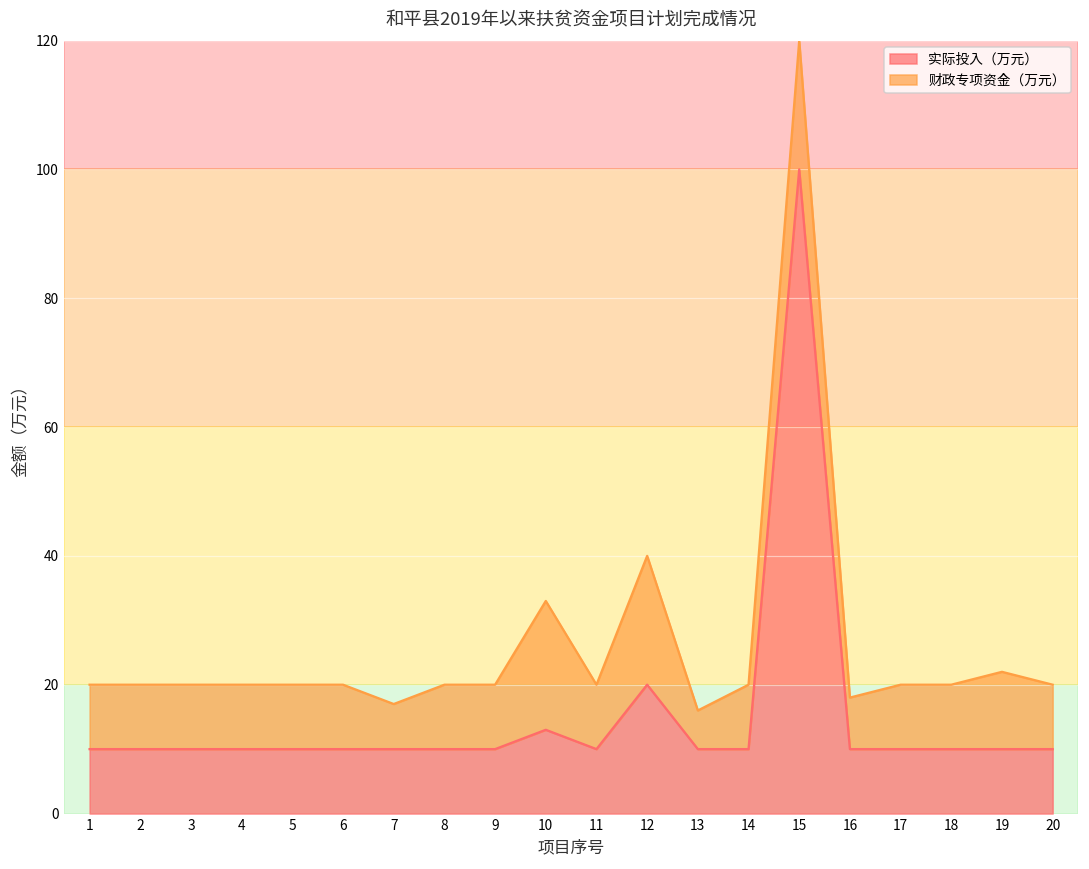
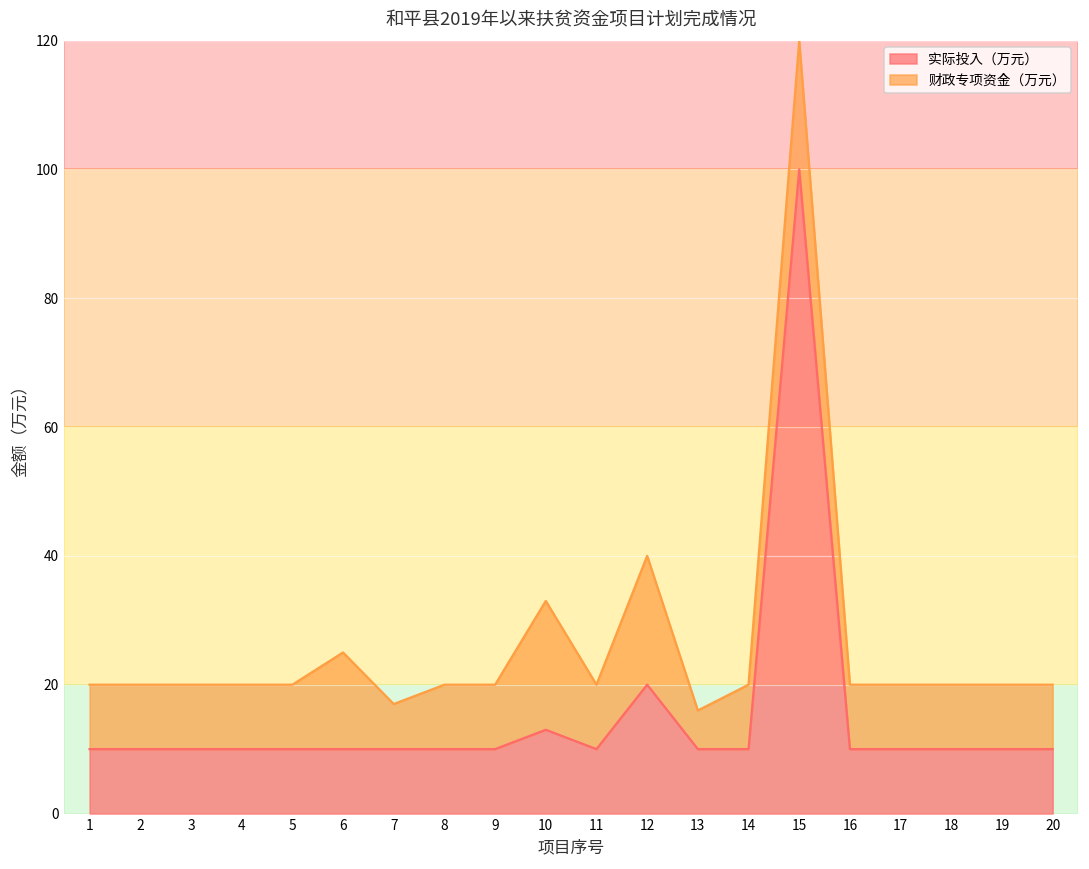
财政专项资金（万元）, 6: 10 -> 15
财政专项资金（万元）, 16: 8 -> 10
财政专项资金（万元）, 19: 12 -> 10
